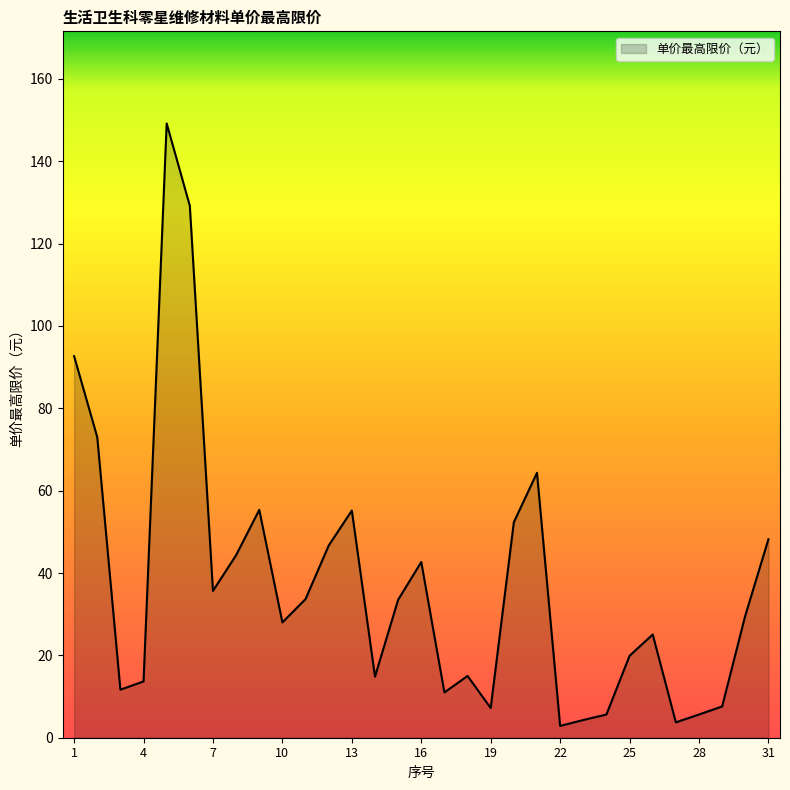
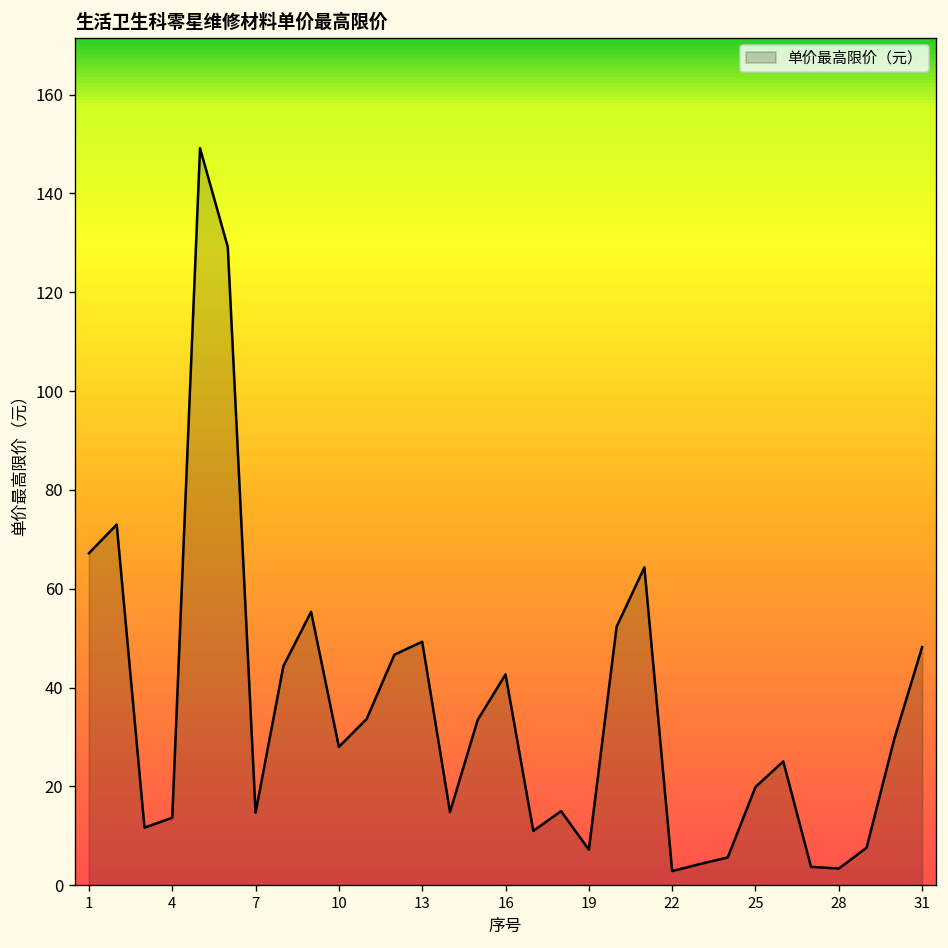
1: 93 -> 67
7: 36 -> 15
13: 55 -> 49
28: 6 -> 3
